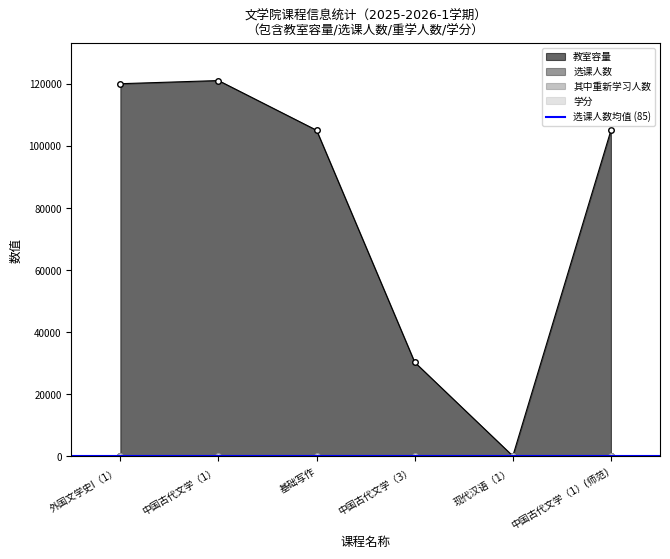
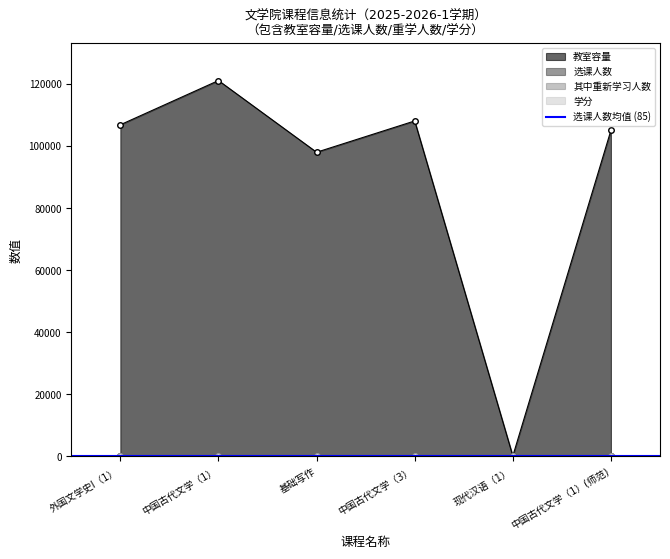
教室容量, 外国文学史Ⅰ（1）: 120000 -> 107000
教室容量, 基础写作: 105000 -> 98000
教室容量, 中国古代文学（3）: 30000 -> 108000
